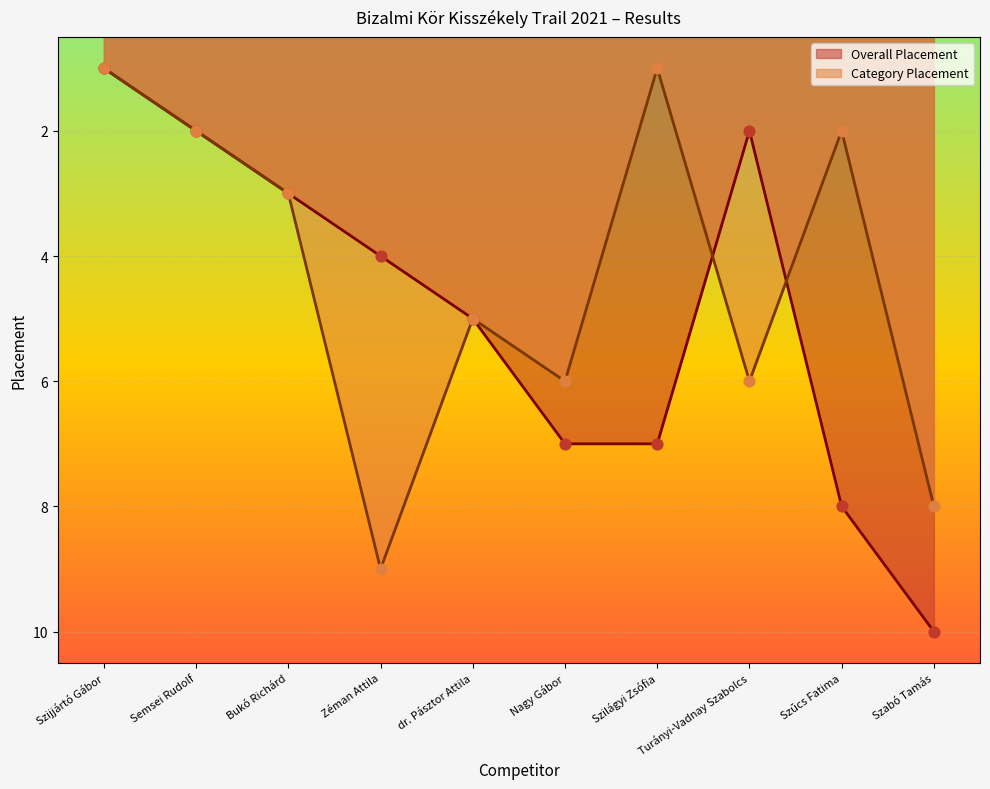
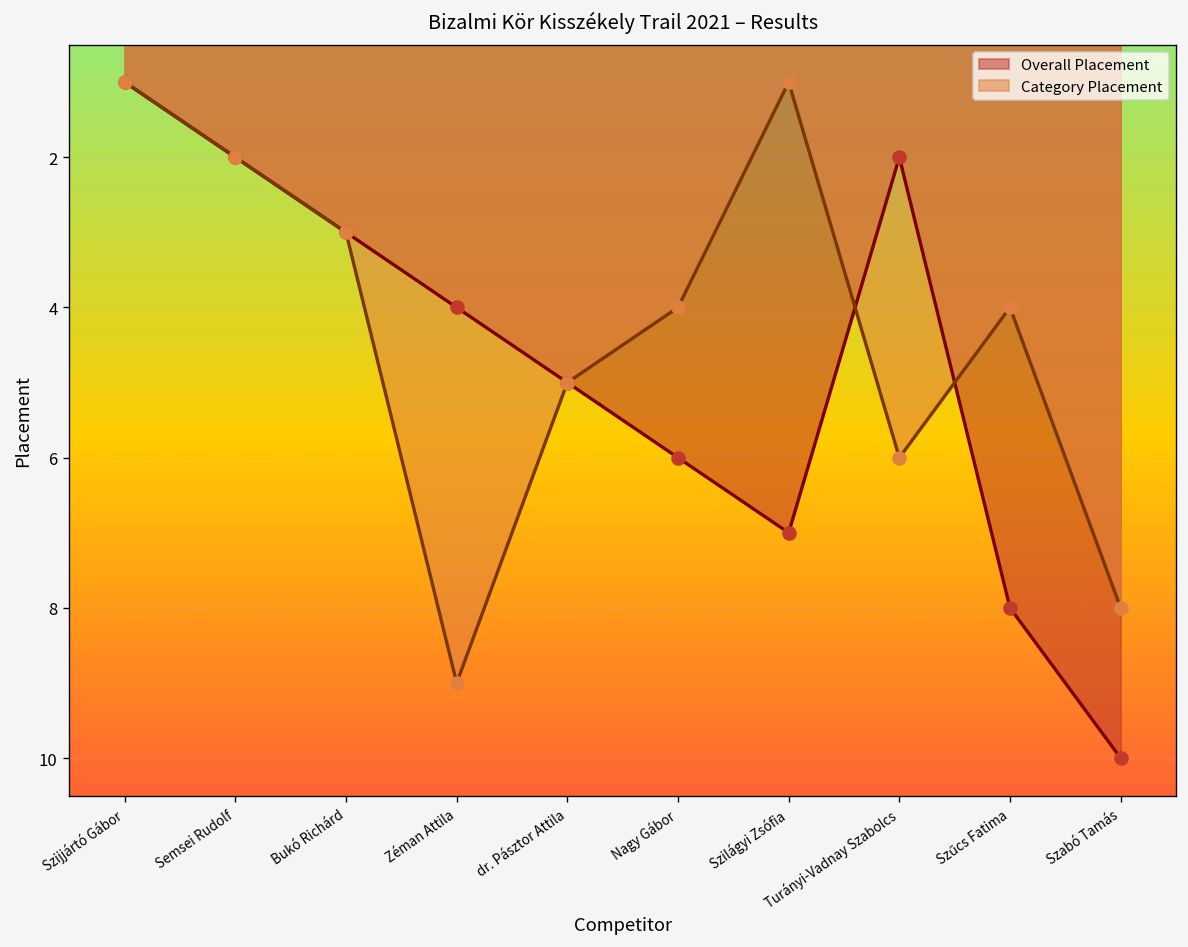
Overall Placement, Nagy Gábor: 7 -> 6
Category Placement, Nagy Gábor: 6 -> 4
Category Placement, Szűcs Fatima: 2 -> 4
